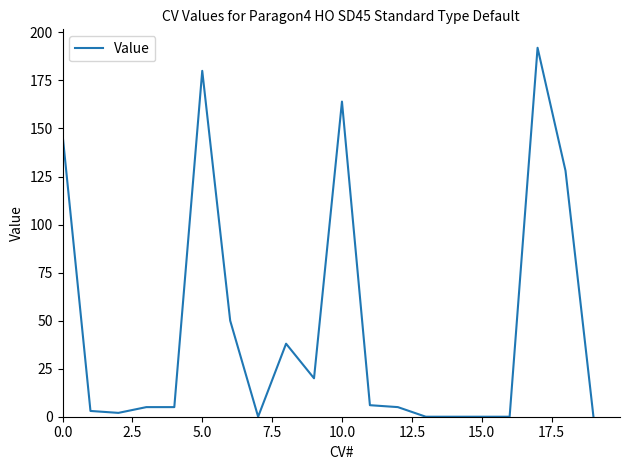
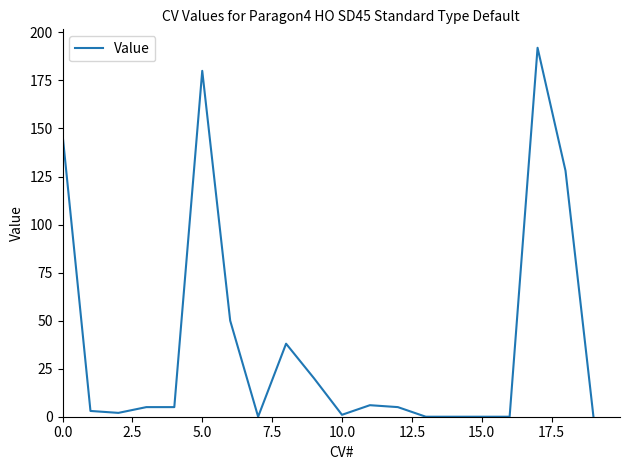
10.0: 164 -> 1
